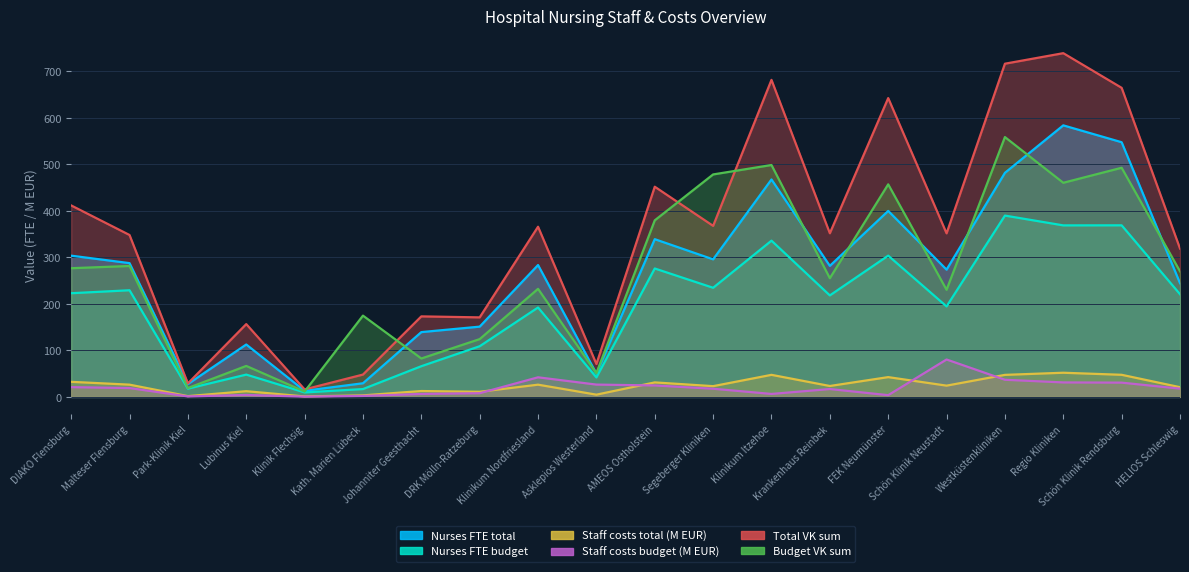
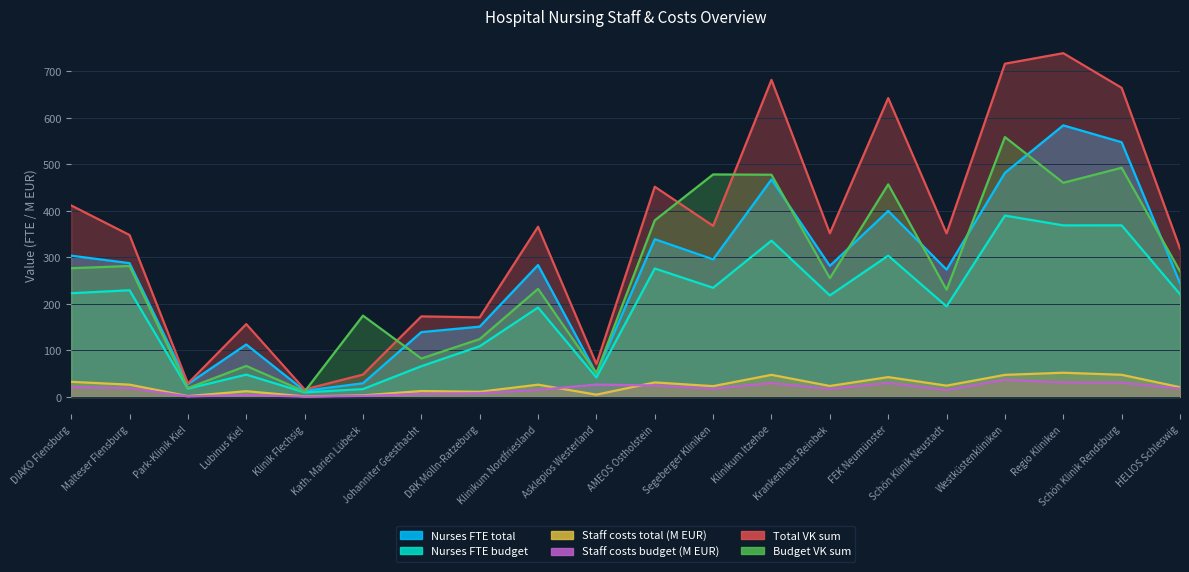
Staff costs budget (M EUR), Klinikum Nordfriesland: 40 -> 20
Staff costs budget (M EUR), Klinikum Itzehoe: 10 -> 30
Budget VK sum, Klinikum Itzehoe: 500 -> 480
Staff costs budget (M EUR), FEK Neumünster: 0 -> 30
Staff costs budget (M EUR), Schön Klinik Neustadt: 80 -> 10
